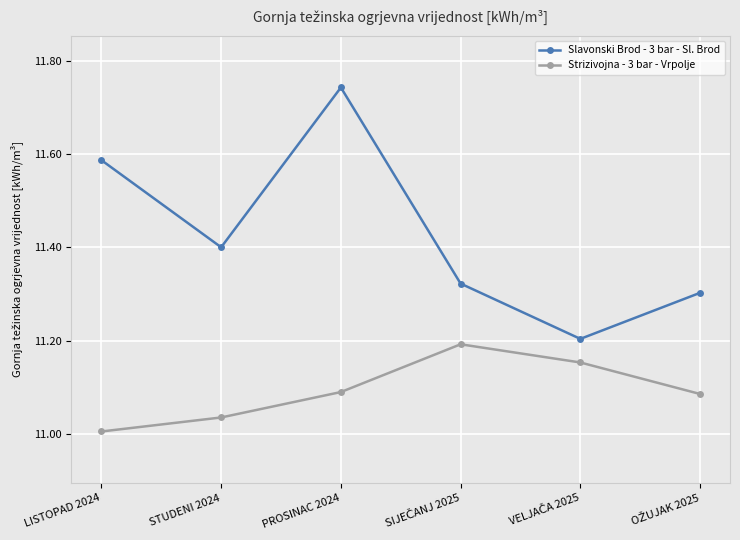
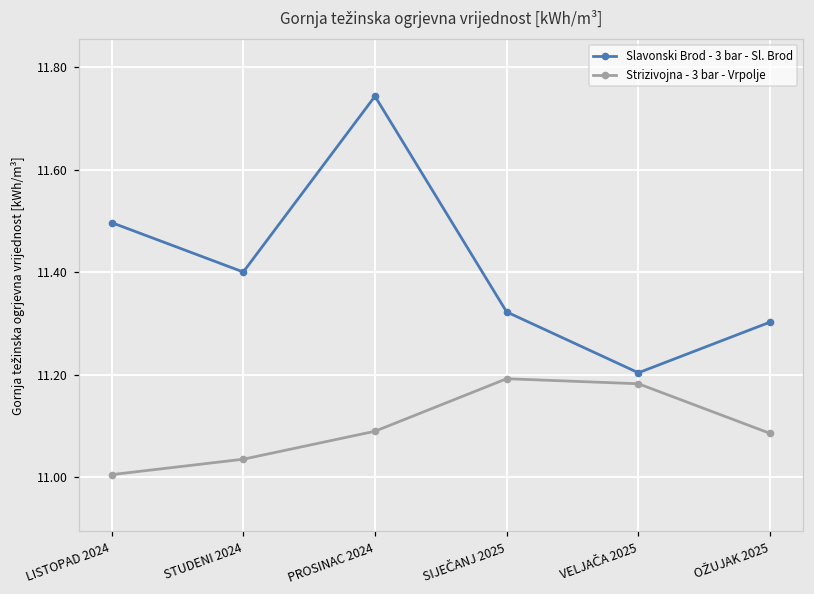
Slavonski Brod - 3 bar - Sl. Brod, LISTOPAD 2024: 11.59 -> 11.50
Strizivojna - 3 bar - Vrpolje, VELJAČA 2025: 11.15 -> 11.18
